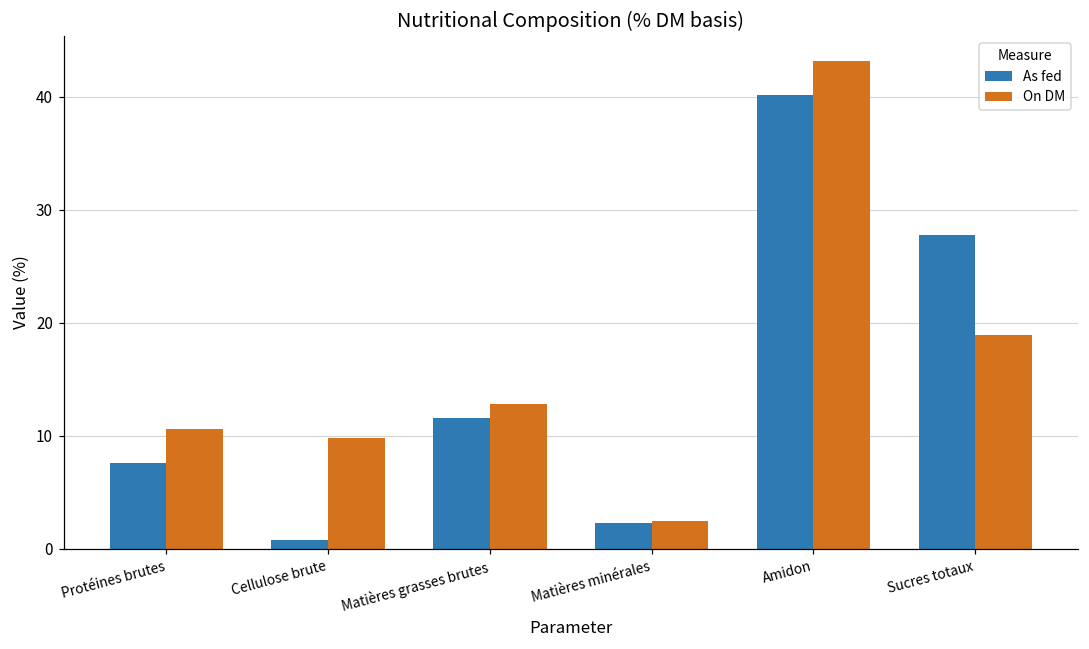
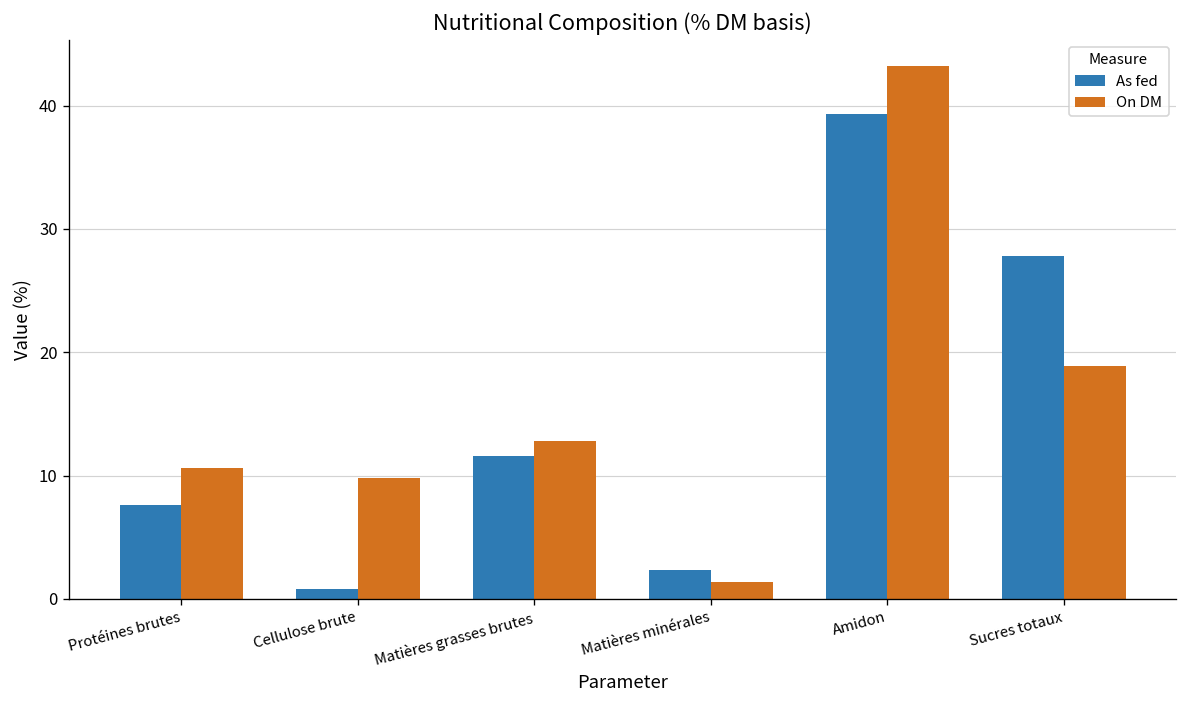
On DM, Matières minérales: 2.5 -> 1.4
As fed, Amidon: 40.2 -> 39.3
